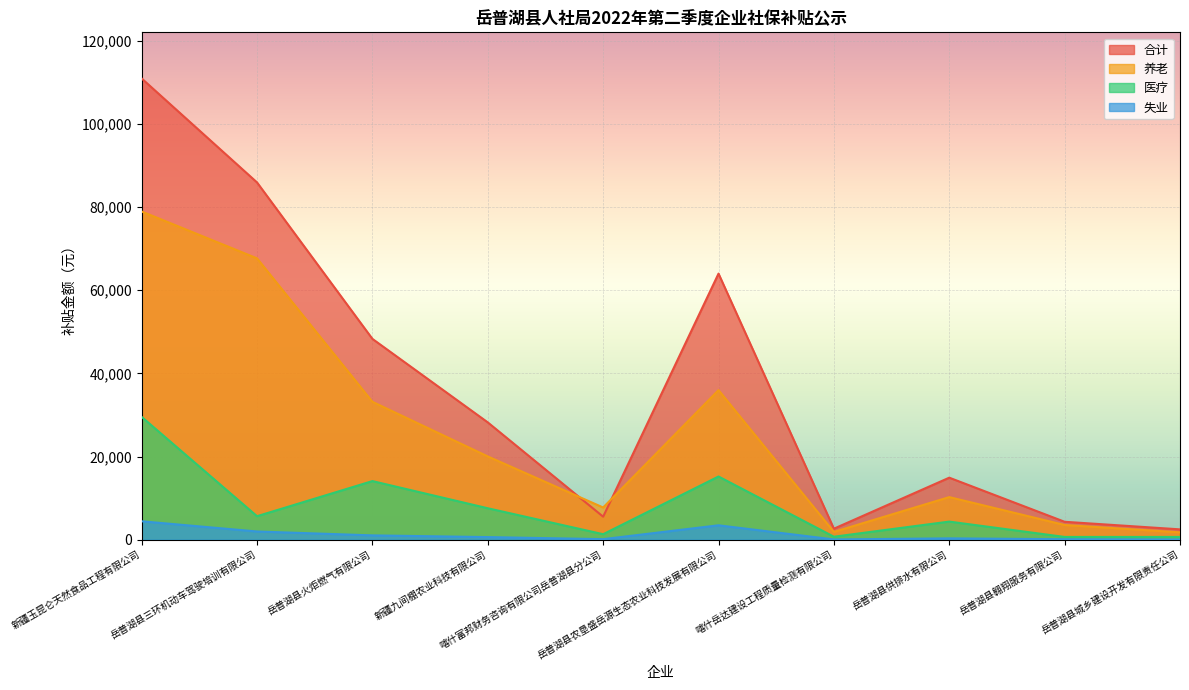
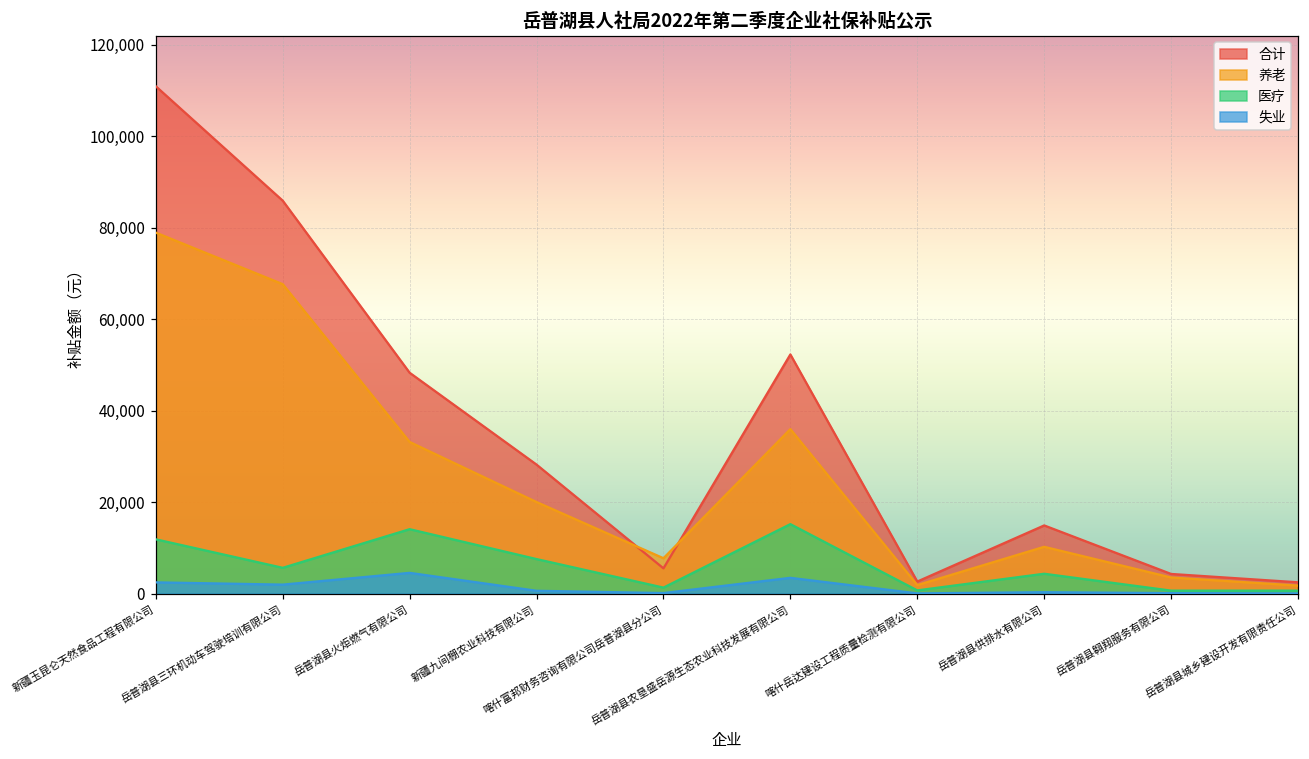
医疗, 新疆玉昆仑天然食品工程有限公司: 30,000 -> 12,000
失业, 新疆玉昆仑天然食品工程有限公司: 4,000 -> 2,000
失业, 岳普湖县火炬燃气有限公司: 1,000 -> 5,000
合计, 岳普湖县农垦盛岳源生态农业科技发展有限公司: 64,000 -> 52,000
